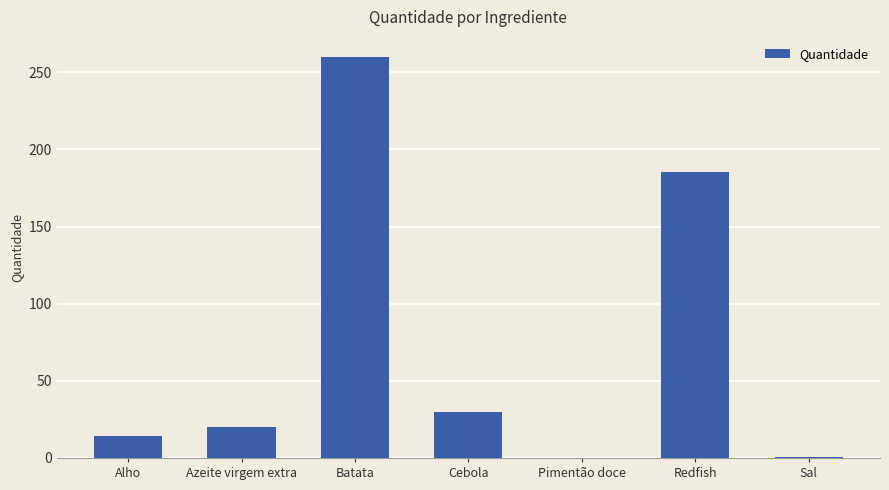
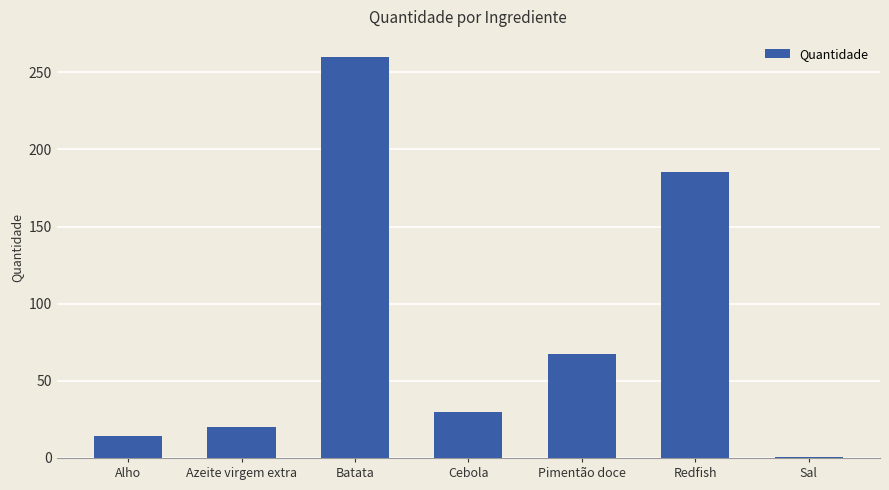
Pimentão doce: 0 -> 67
